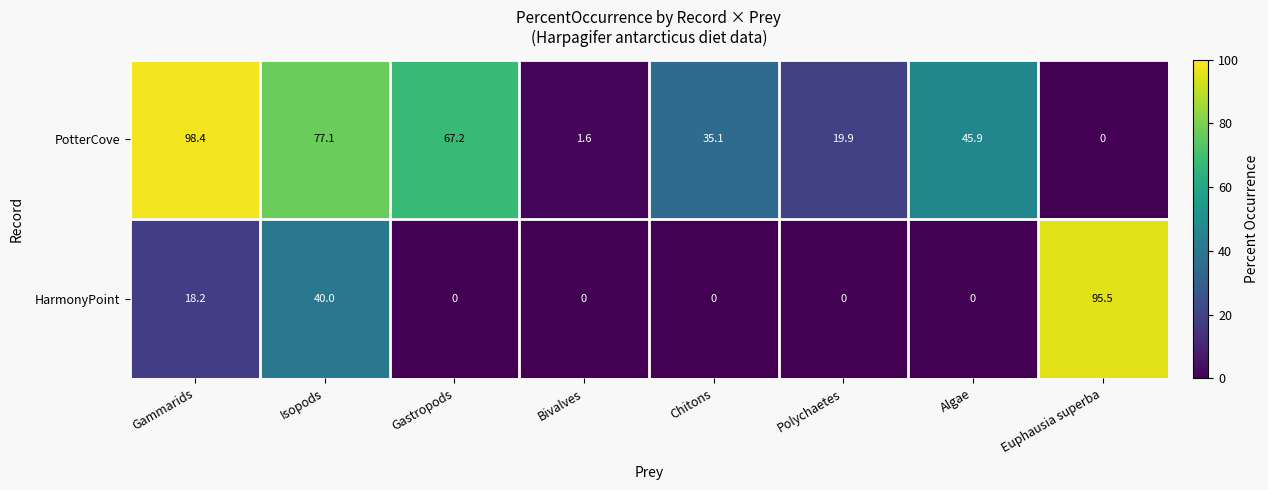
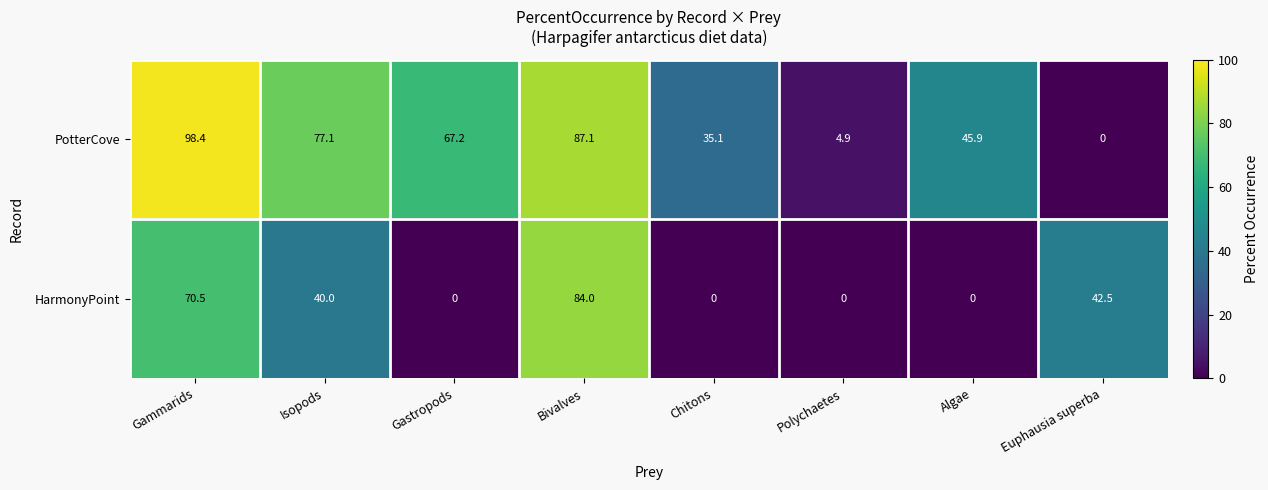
PotterCove, Bivalves: 1.6 -> 87.1
PotterCove, Polychaetes: 19.9 -> 4.9
HarmonyPoint, Gammarids: 18.2 -> 70.5
HarmonyPoint, Bivalves: 0 -> 84.0
HarmonyPoint, Euphausia superba: 95.5 -> 42.5
